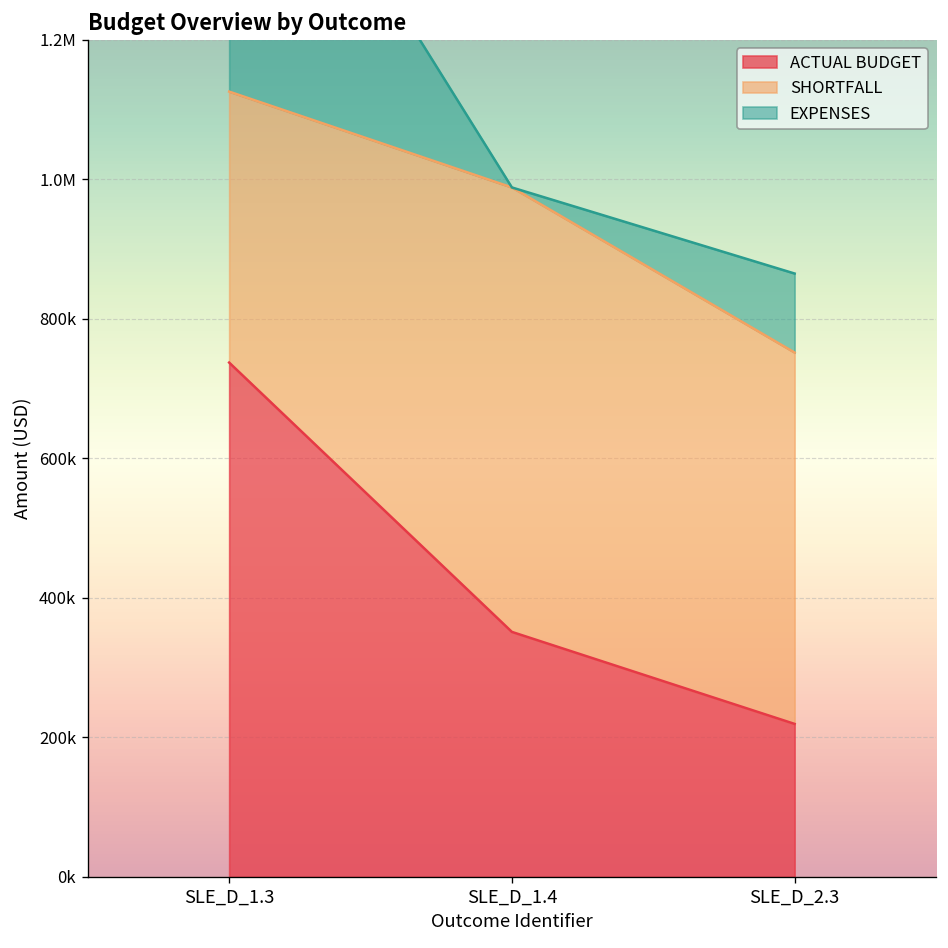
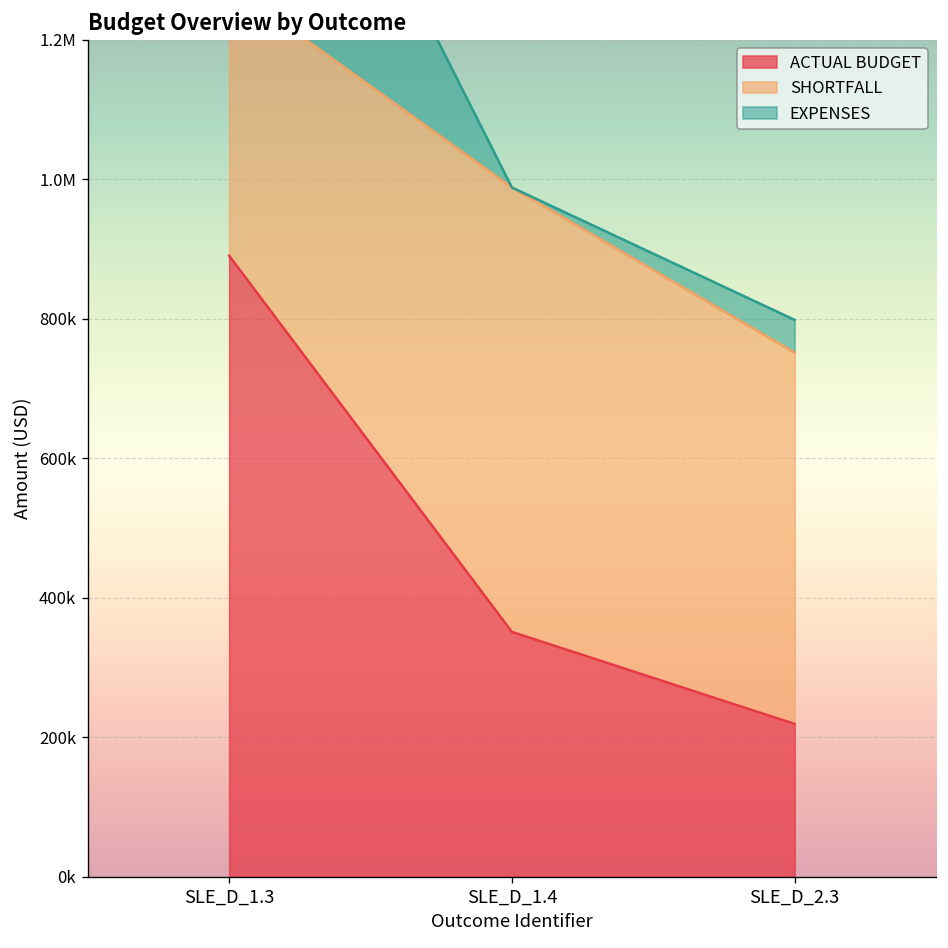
ACTUAL BUDGET, SLE_D_1.3: 740000 -> 890000
EXPENSES, SLE_D_2.3: 110000 -> 50000
